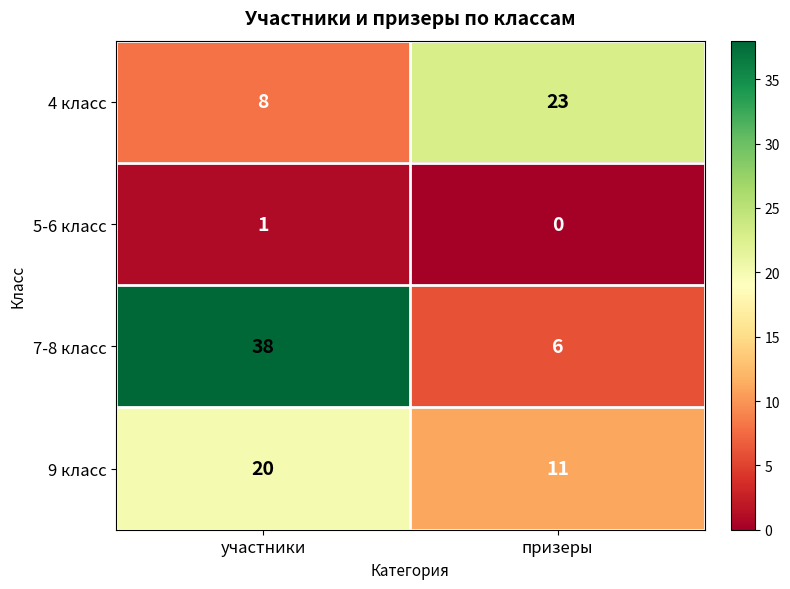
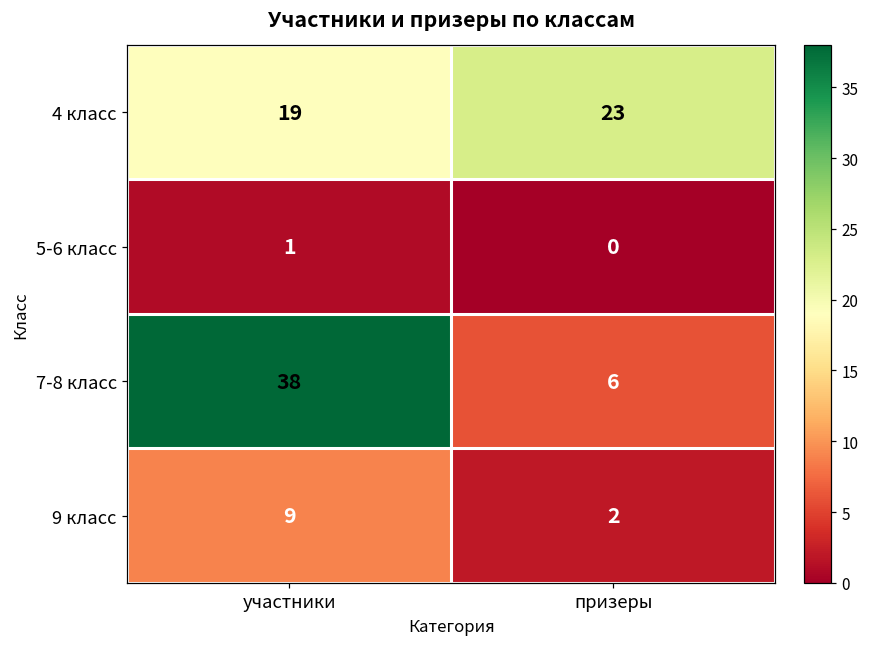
4 класс, участники: 8 -> 19
9 класс, участники: 20 -> 9
9 класс, призеры: 11 -> 2
